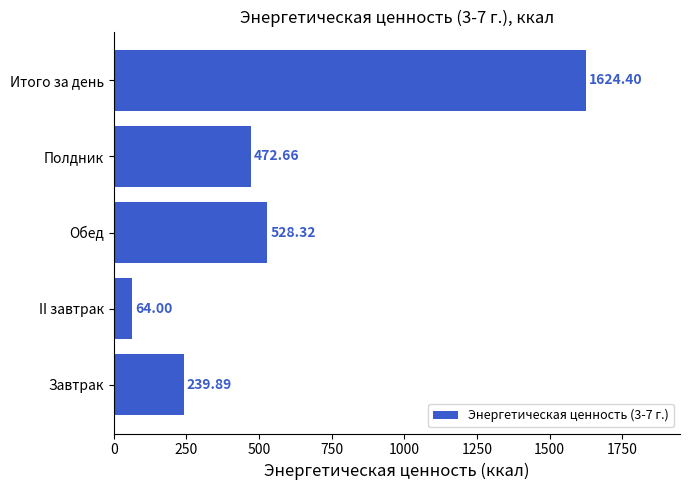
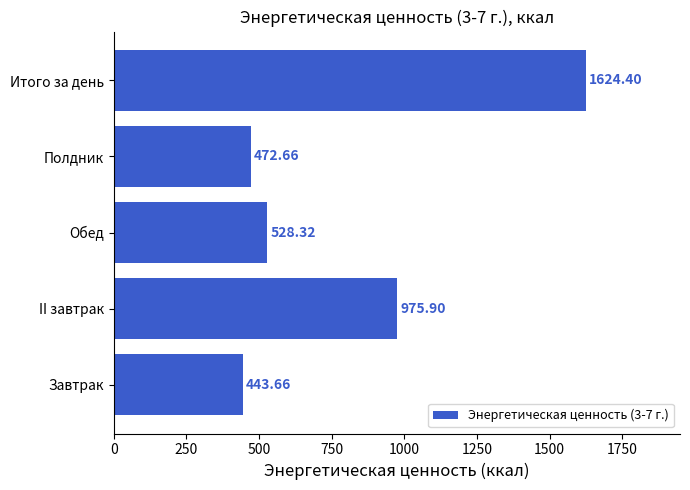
II завтрак: 64.00 -> 975.90
Завтрак: 239.89 -> 443.66
